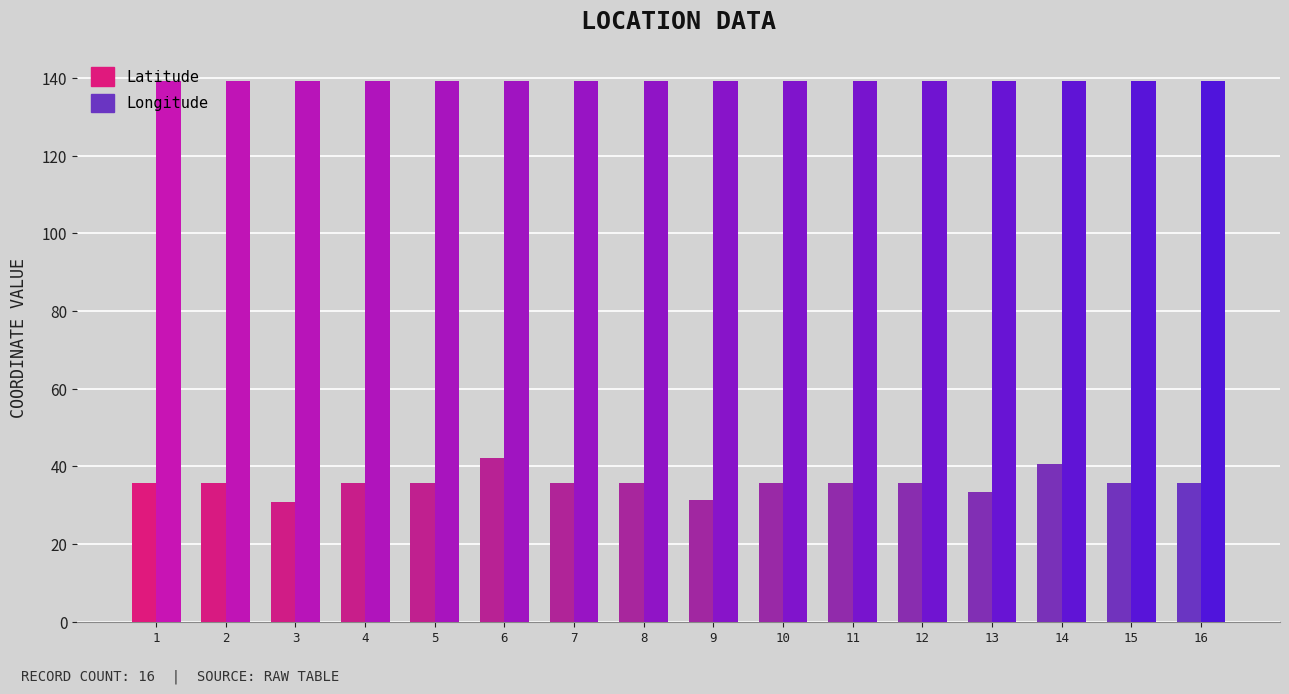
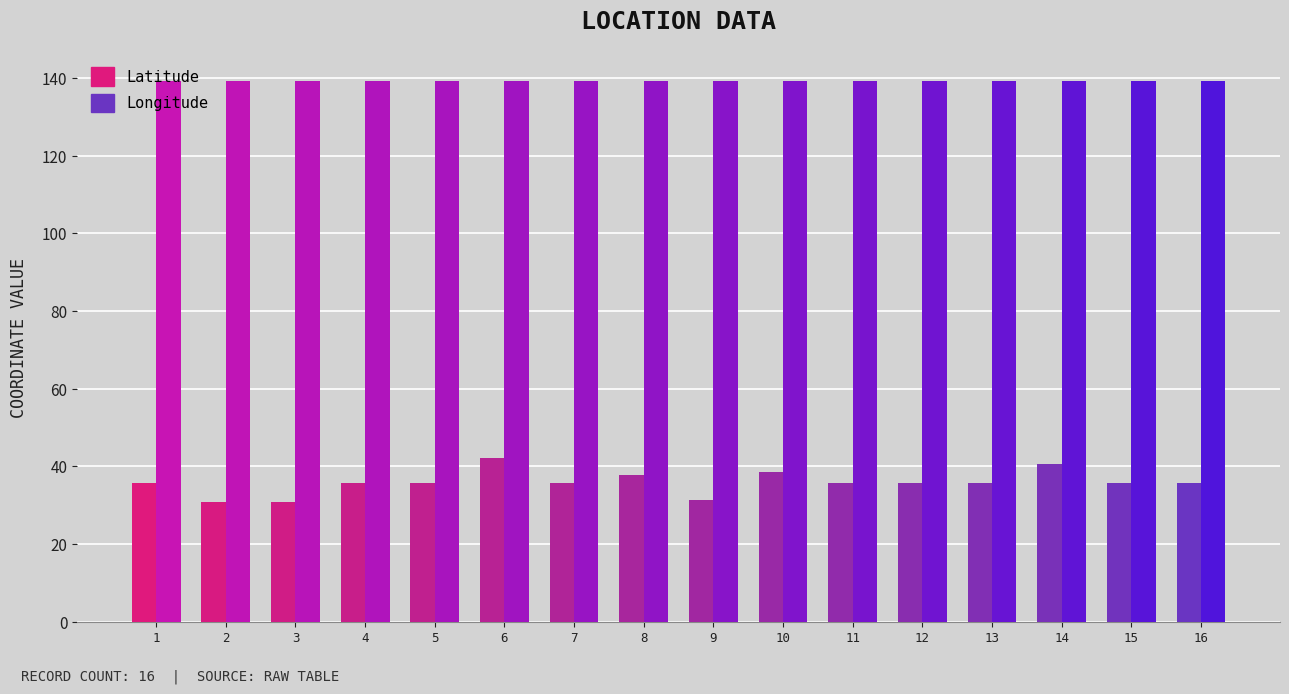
Latitude, 2: 36 -> 31
Latitude, 8: 36 -> 38
Latitude, 10: 36 -> 39
Latitude, 13: 34 -> 36
